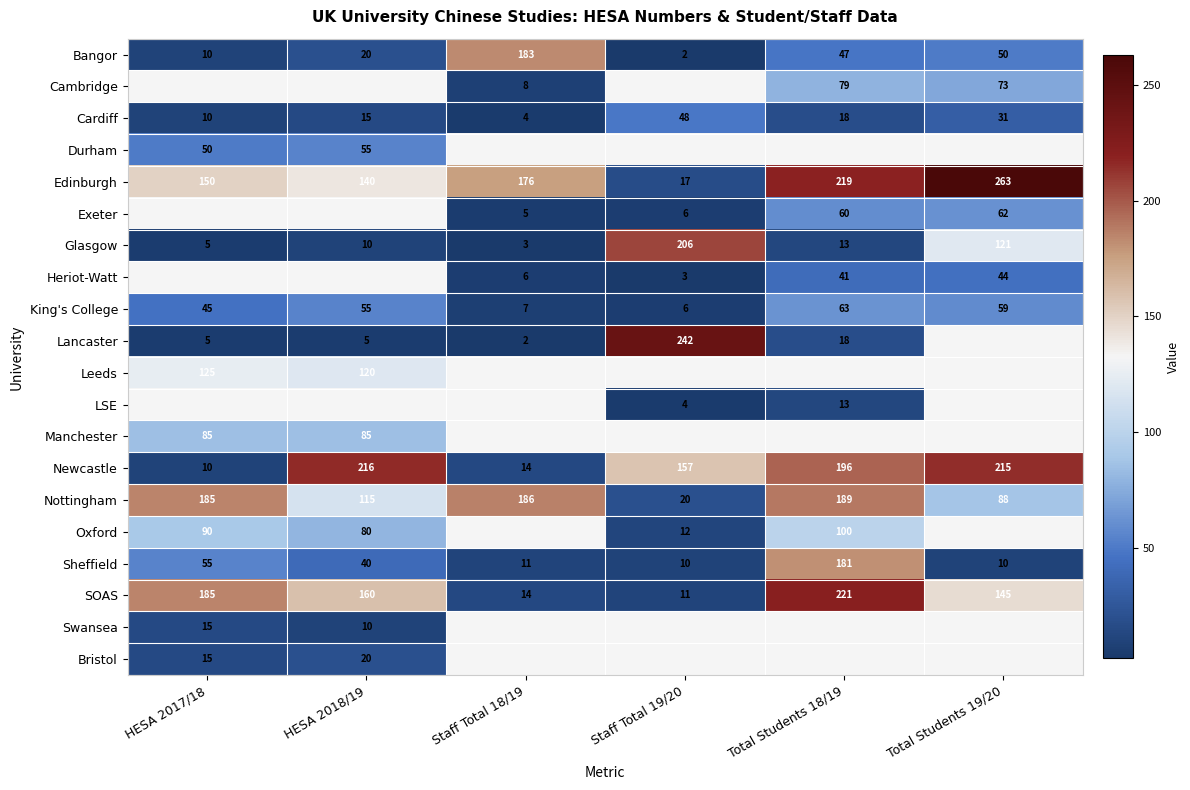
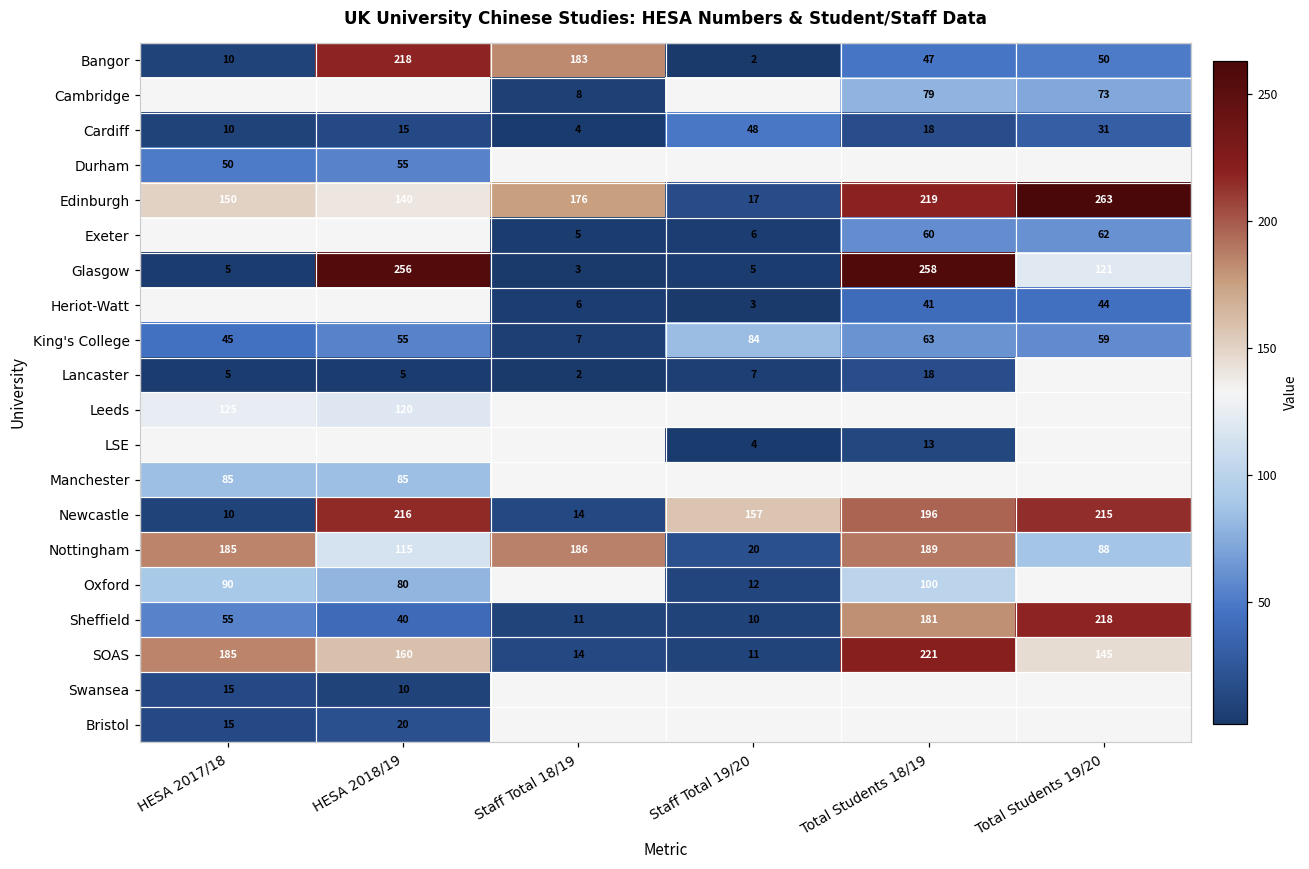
Bangor, HESA 2018/19: 20 -> 218
Glasgow, HESA 2018/19: 10 -> 256
Glasgow, Staff Total 19/20: 206 -> 5
Glasgow, Total Students 18/19: 13 -> 258
King's College, Staff Total 19/20: 6 -> 84
Lancaster, Staff Total 19/20: 242 -> 7
Sheffield, Total Students 19/20: 10 -> 218
